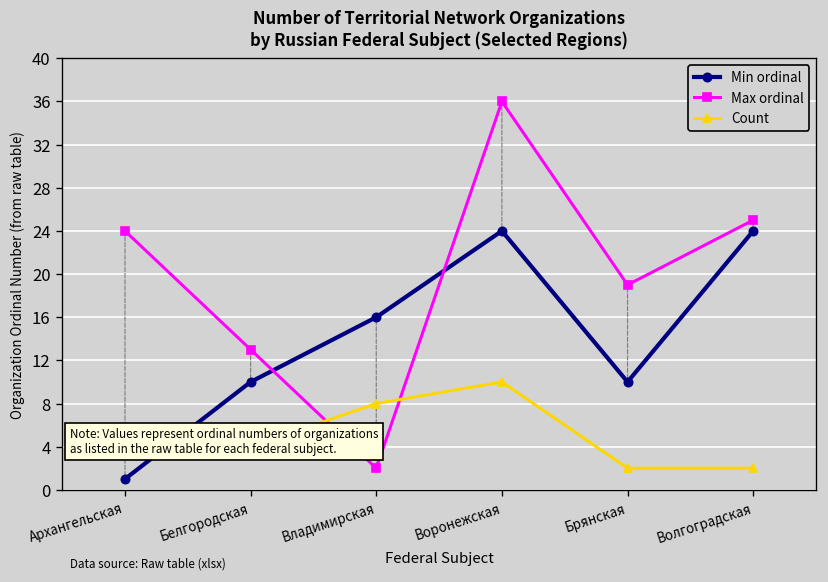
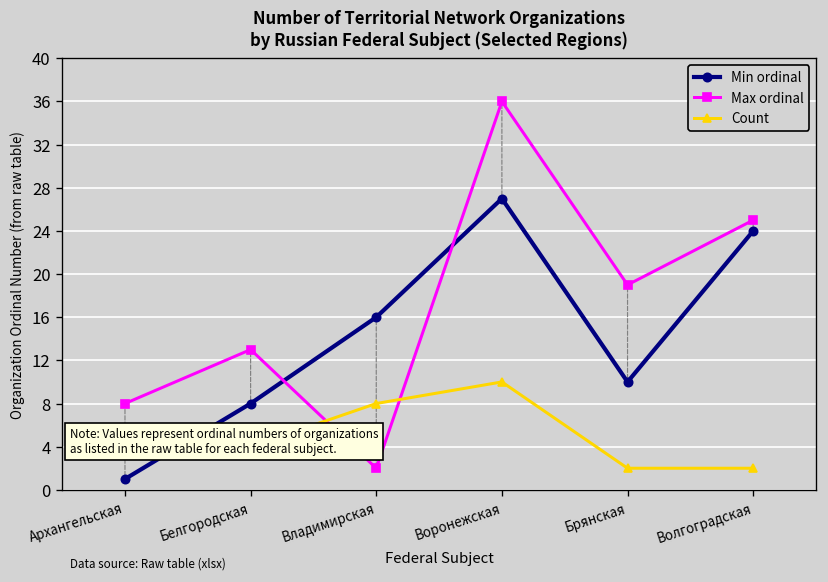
Max ordinal, Архангельская: 24 -> 8
Min ordinal, Белгородская: 10 -> 8
Min ordinal, Воронежская: 24 -> 27
